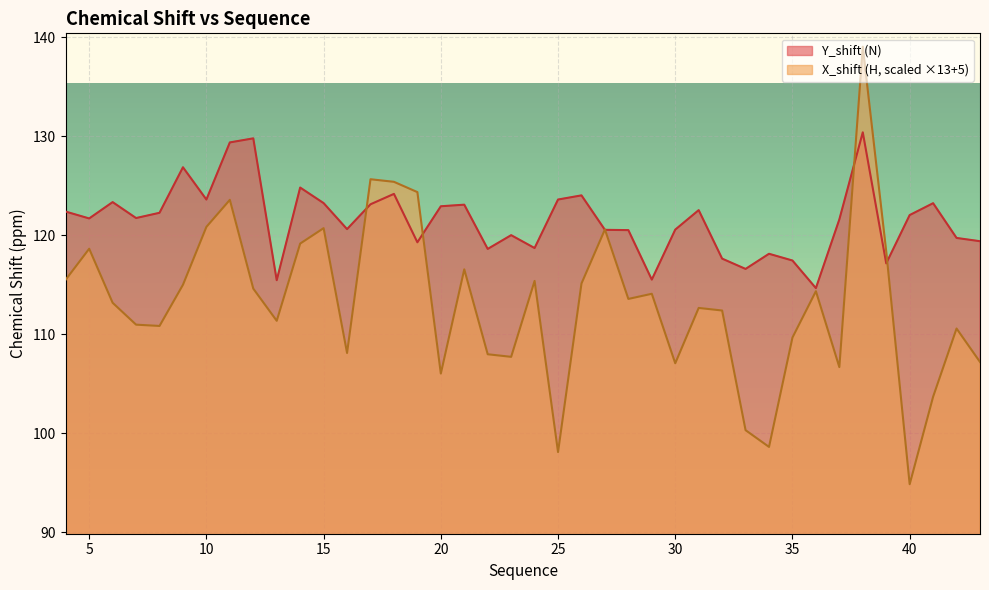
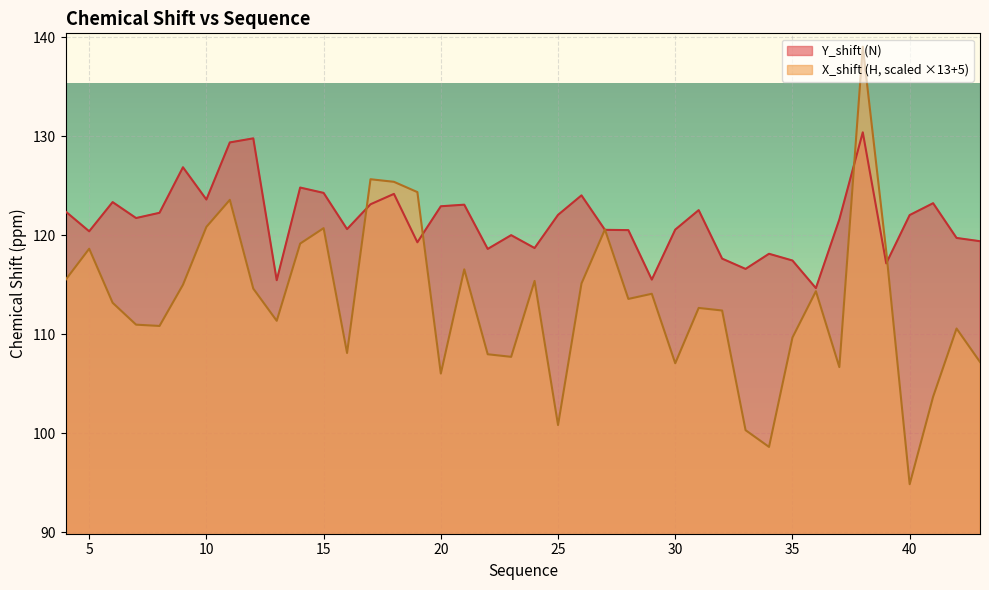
Y_shift (N), 5: 122 -> 120
Y_shift (N), 15: 123 -> 124
Y_shift (N), 25: 124 -> 122
X_shift (H, scaled ×13+5), 25: 98 -> 101
